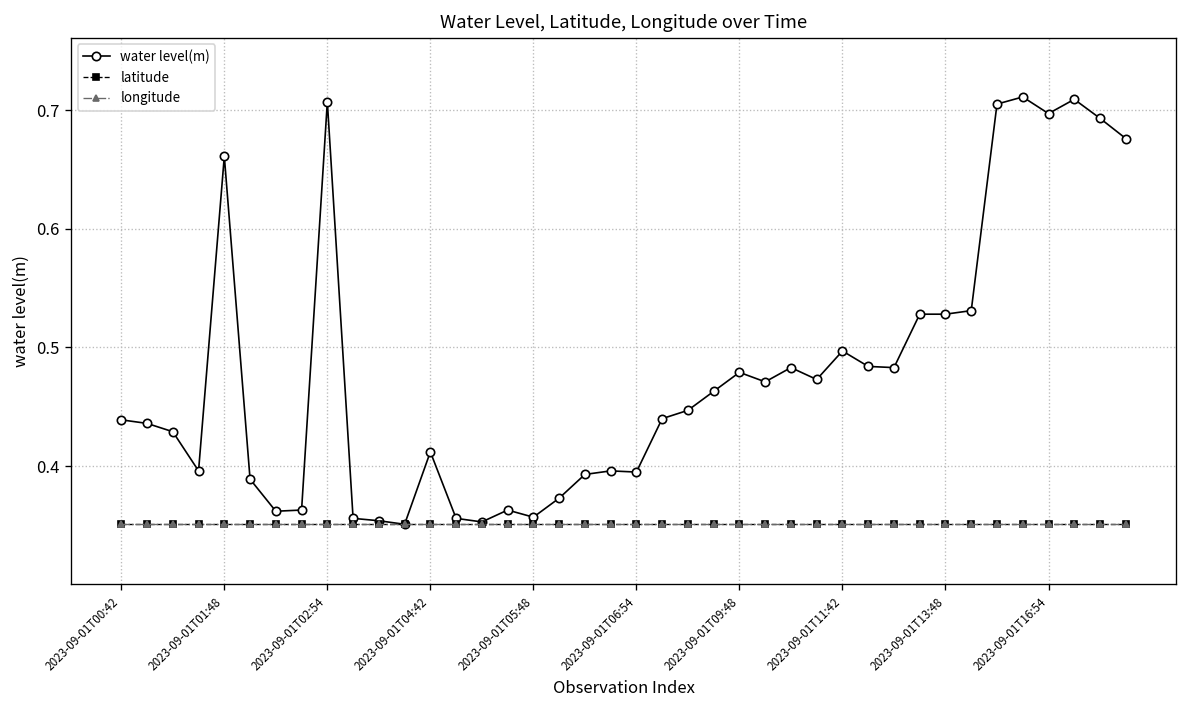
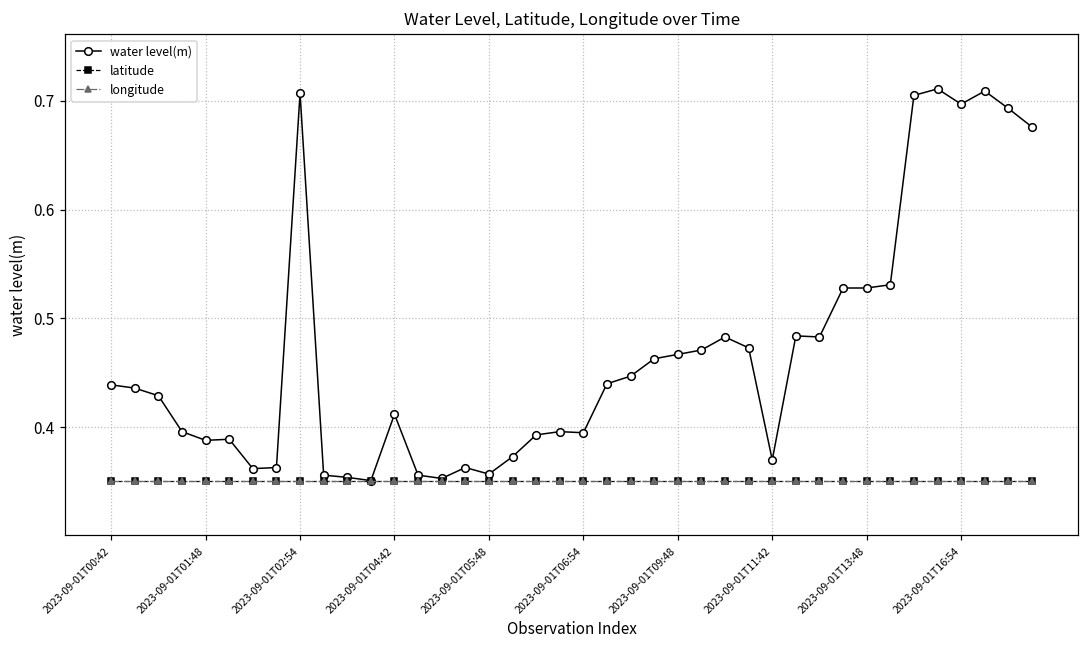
water level(m), 2023-09-01T01:48: 0.66 -> 0.39
water level(m), 2023-09-01T09:48: 0.48 -> 0.47
water level(m), 2023-09-01T11:42: 0.50 -> 0.37
